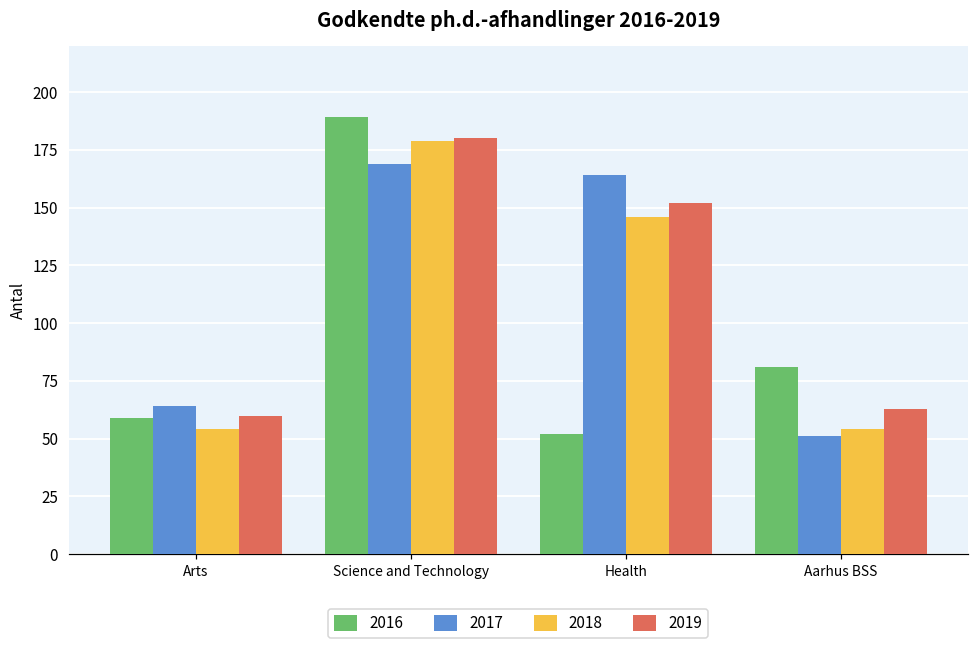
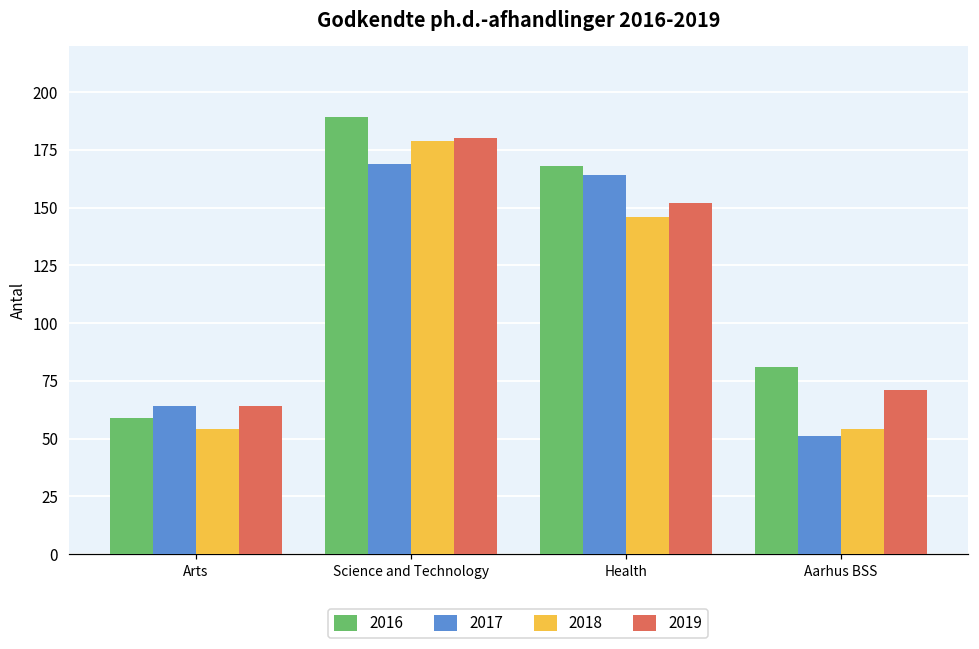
2019, Arts: 60 -> 64
2016, Health: 52 -> 168
2019, Aarhus BSS: 63 -> 71
